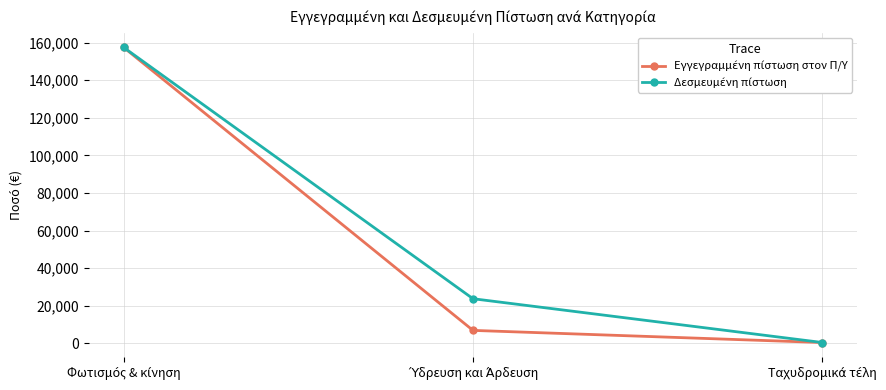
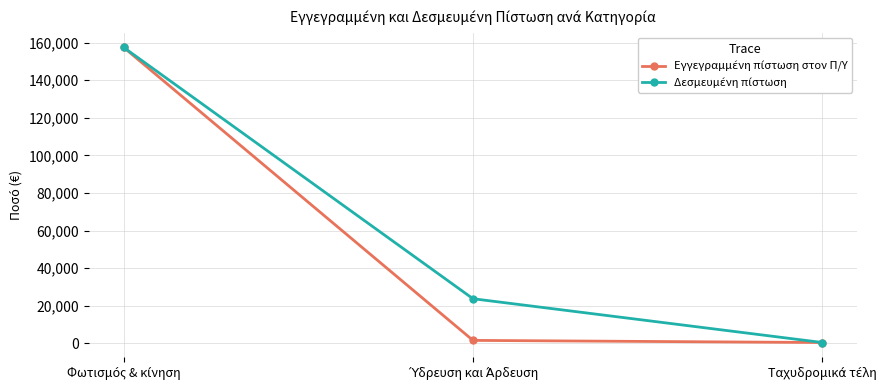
Εγγεγραμμένη πίστωση στον Π/Υ, Ύδρευση και Άρδευση: 7,000 -> 2,000
